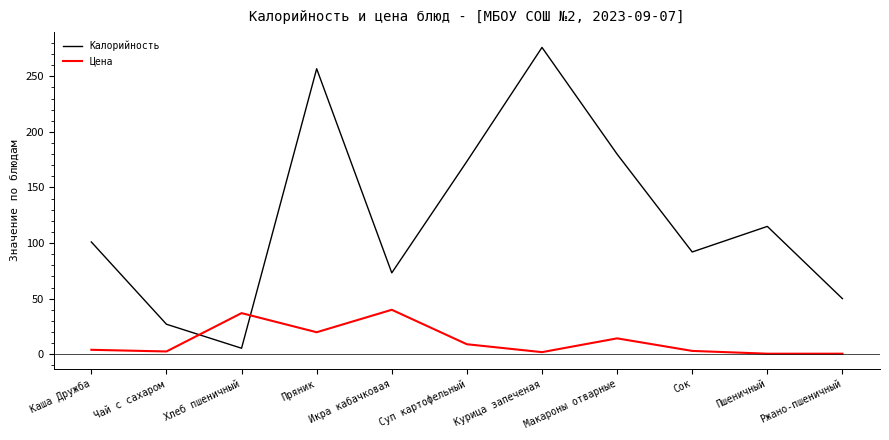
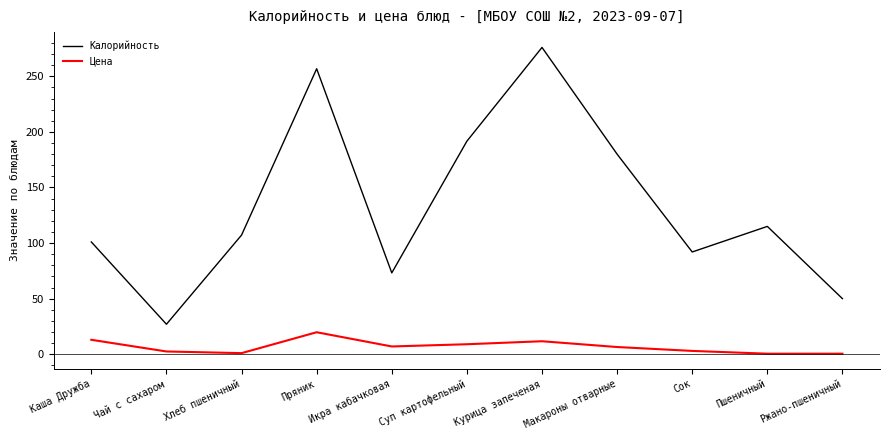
Цена, Каша Дружба: 4 -> 13
Калорийность, Хлеб пшеничный: 5 -> 107
Цена, Хлеб пшеничный: 37 -> 1
Цена, Икра кабачковая: 40 -> 7
Калорийность, Суп картофельный: 173 -> 192
Цена, Курица запеченая: 2 -> 12
Цена, Макароны отварные: 14 -> 7
